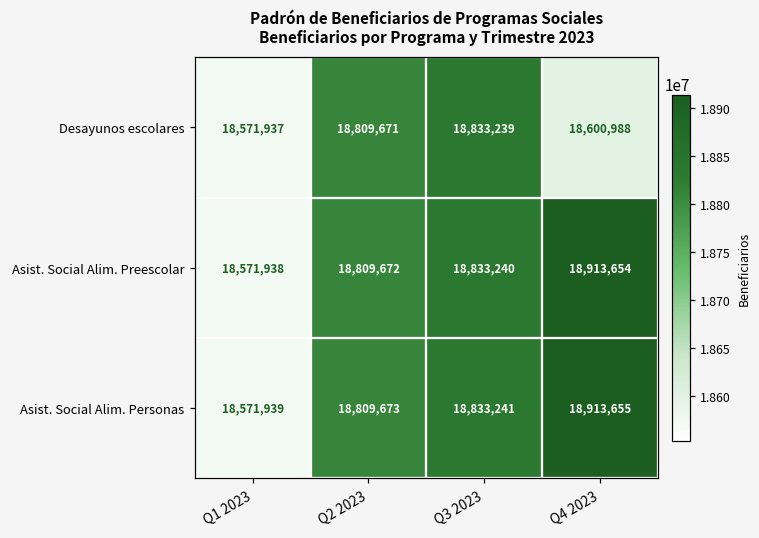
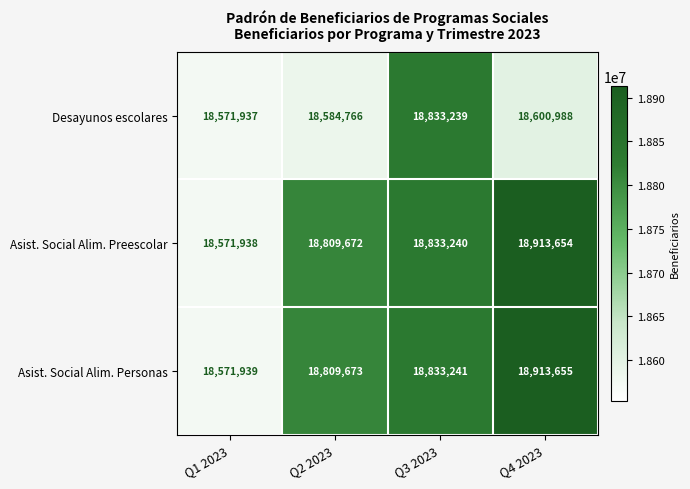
Desayunos escolares, Q2 2023: 18,809,671 -> 18,584,766
